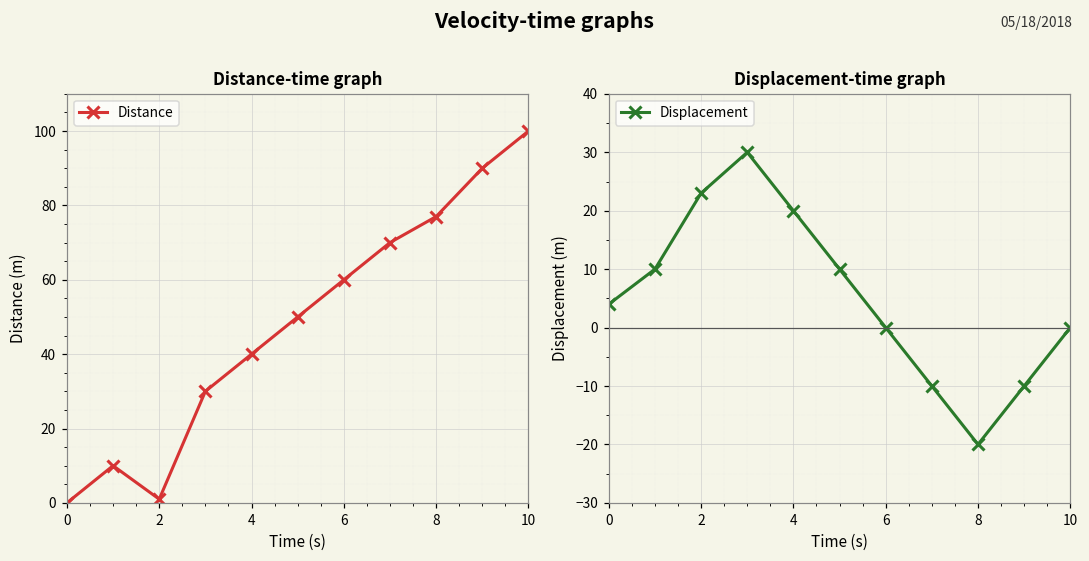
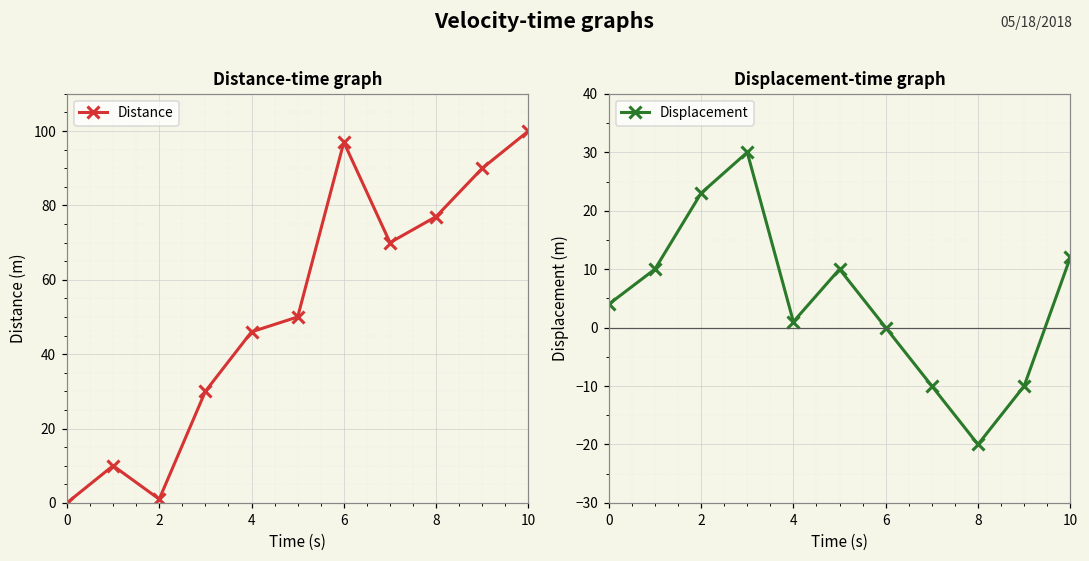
Distance-time graph, 4: 40 -> 46
Distance-time graph, 6: 60 -> 97
Displacement-time graph, 4: 20 -> 1
Displacement-time graph, 10: 0 -> 12
